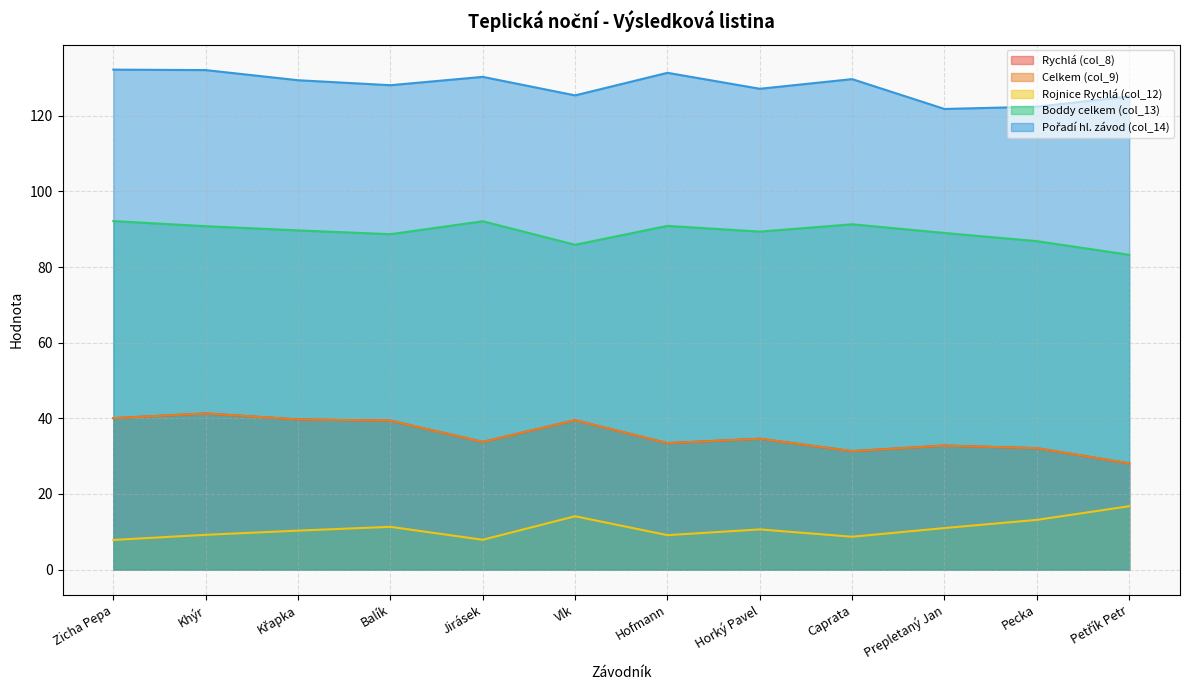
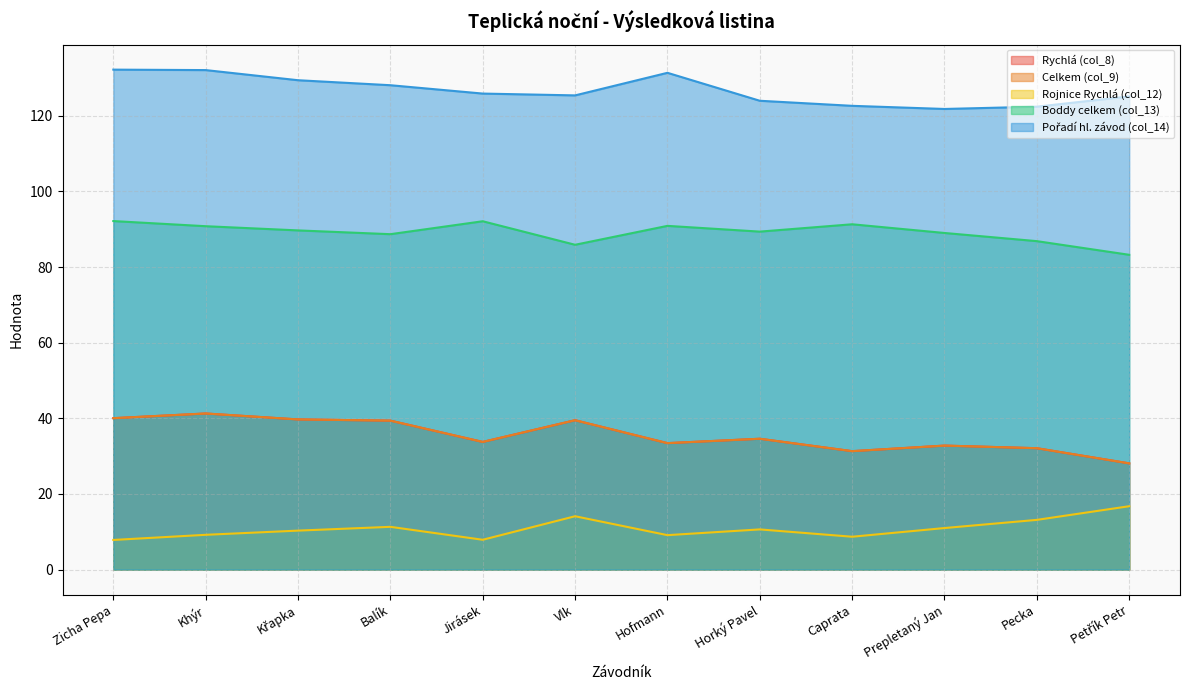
Pořadí hl. závod (col_14), Jirásek: 130 -> 126
Pořadí hl. závod (col_14), Horký Pavel: 127 -> 124
Pořadí hl. závod (col_14), Caprata: 130 -> 123
